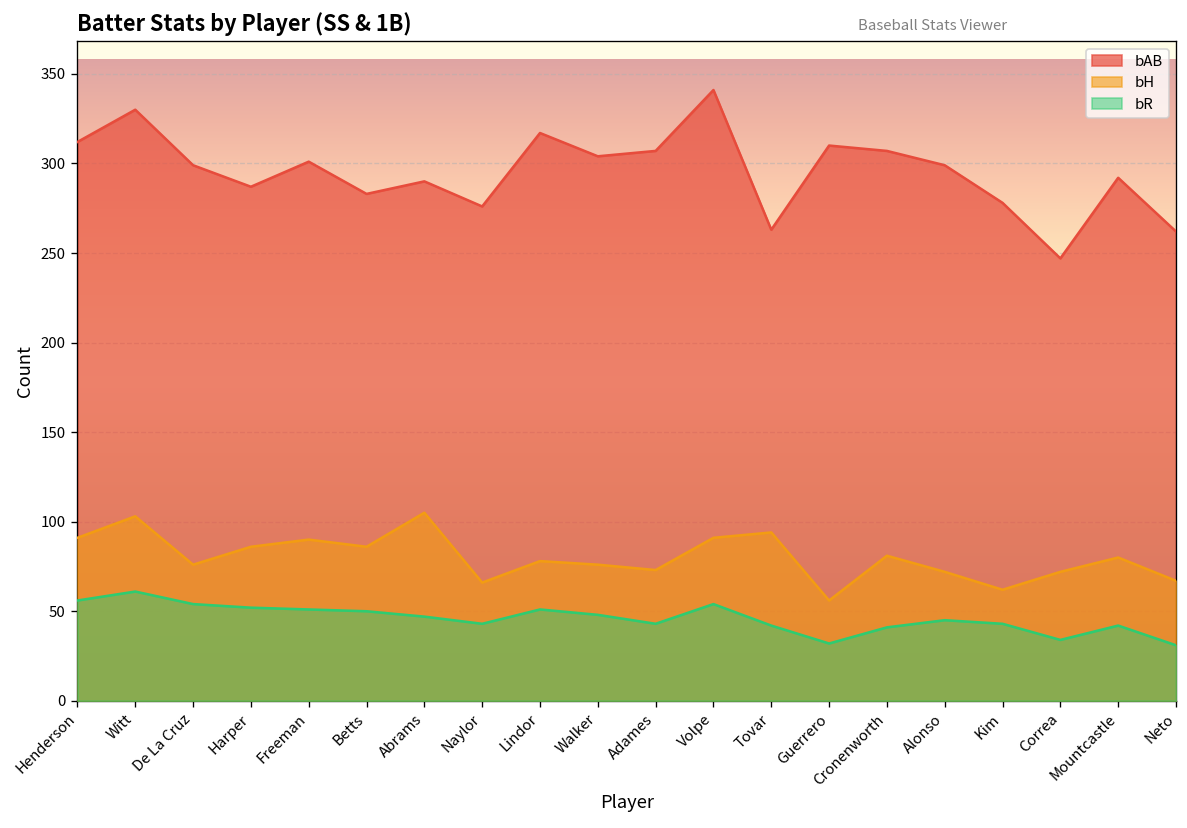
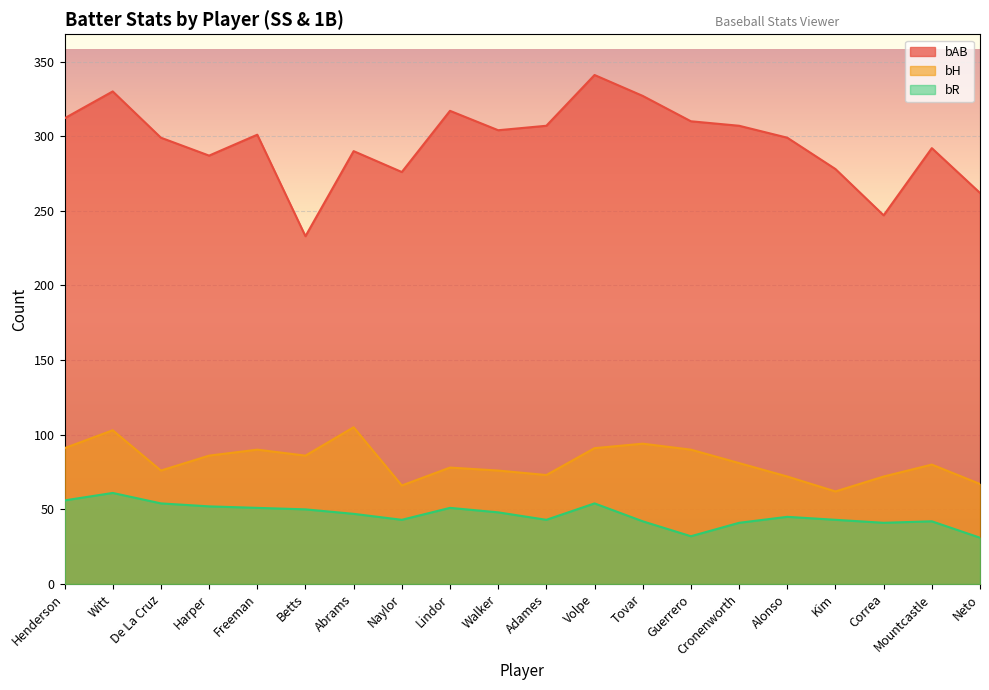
bAB, Betts: 283 -> 233
bAB, Tovar: 263 -> 327
bH, Guerrero: 56 -> 90
bR, Correa: 34 -> 41
